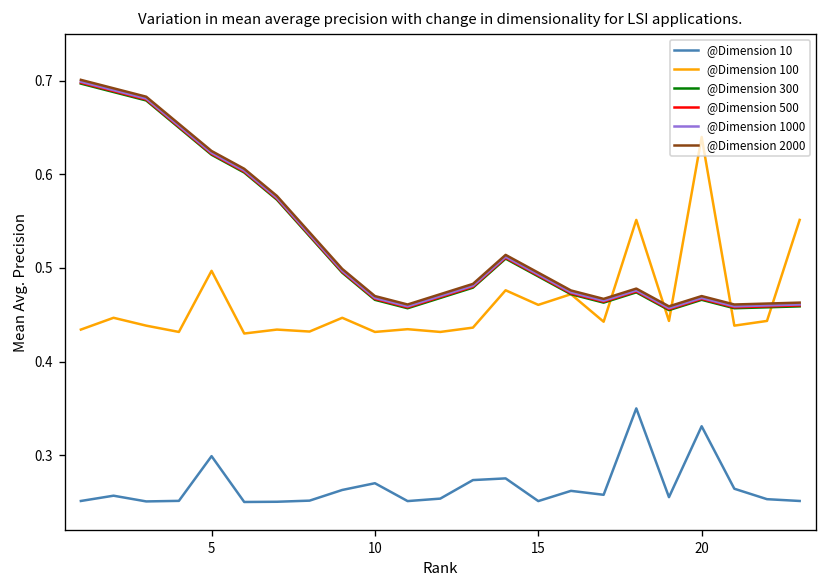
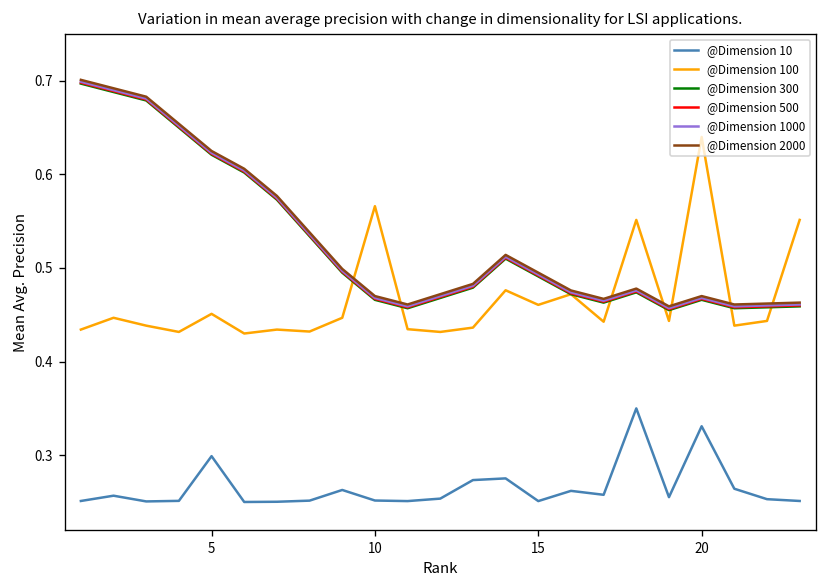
@Dimension 100, 5: 0.50 -> 0.45
@Dimension 10, 10: 0.27 -> 0.25
@Dimension 100, 10: 0.43 -> 0.57
